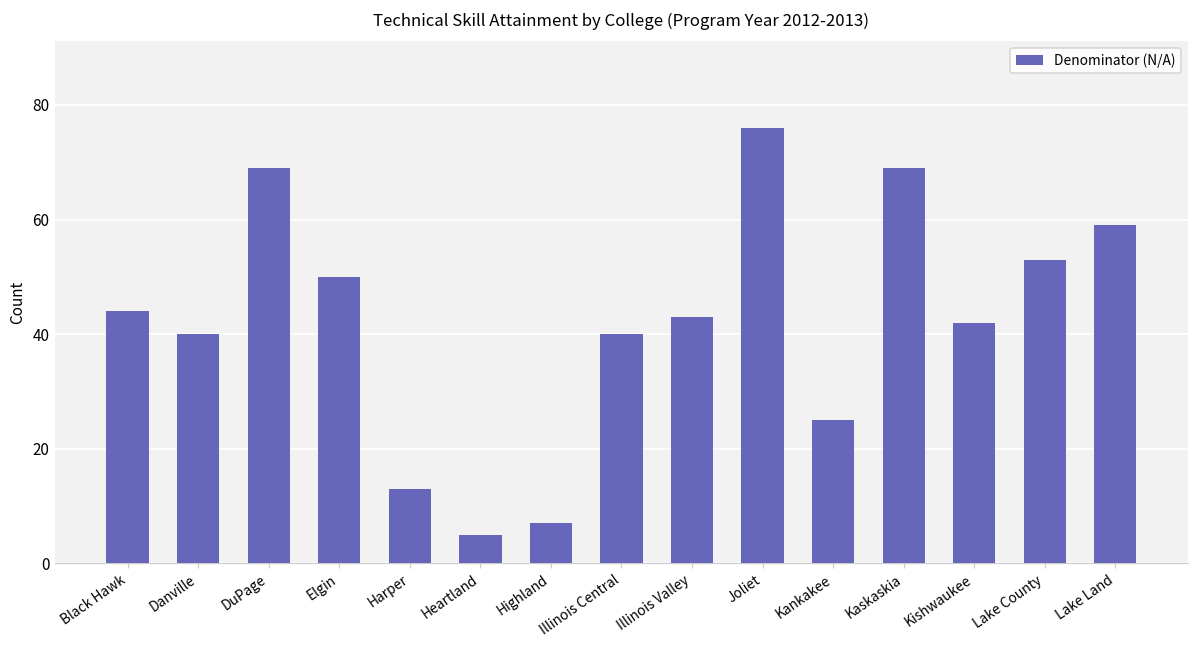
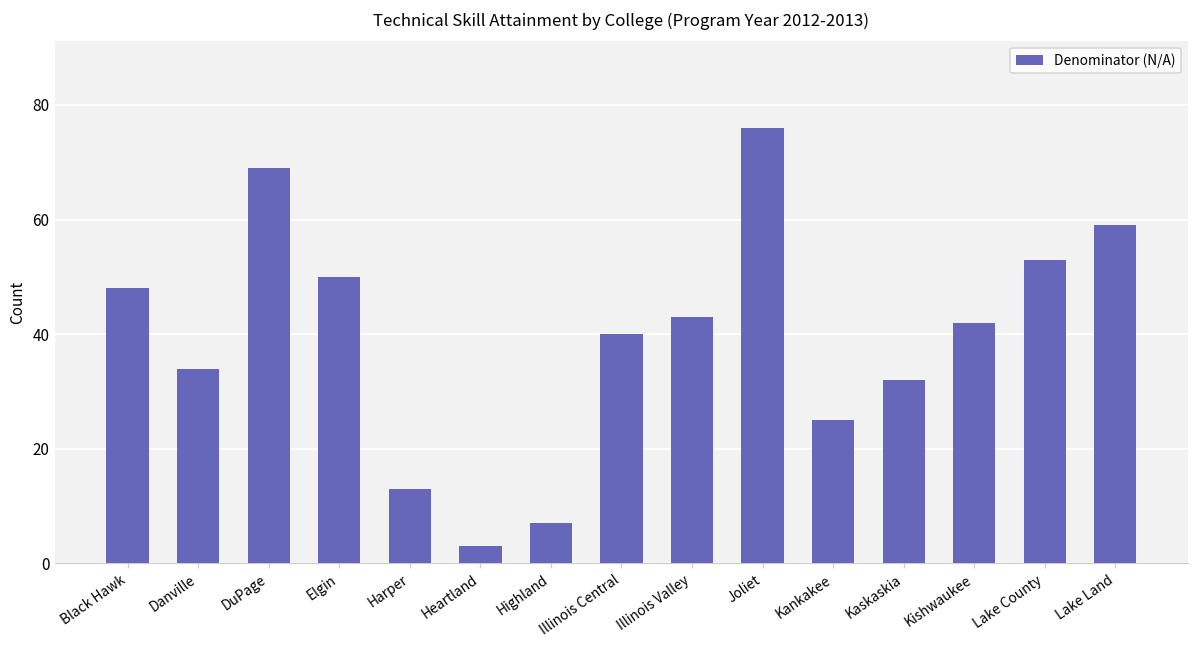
Black Hawk: 44 -> 48
Danville: 40 -> 34
Heartland: 5 -> 3
Kaskaskia: 69 -> 32
